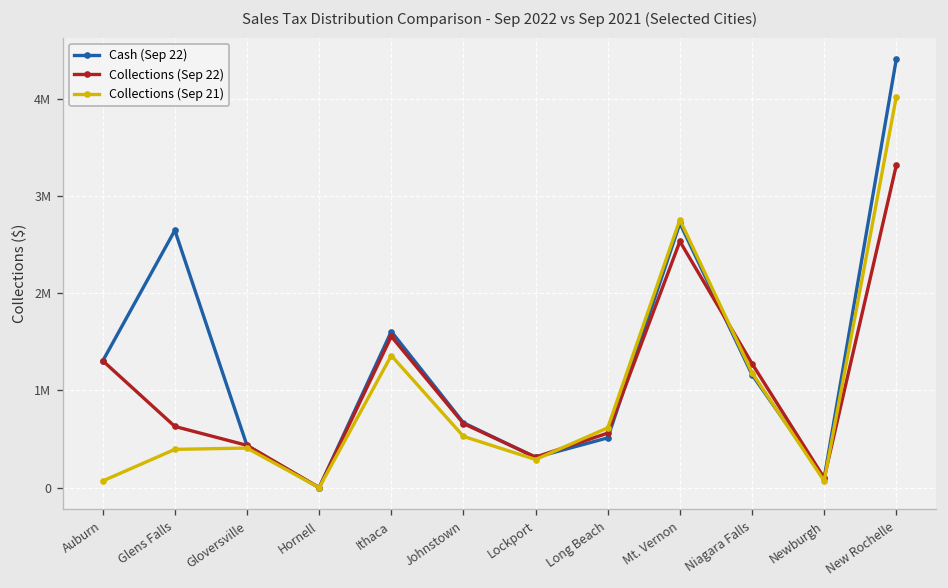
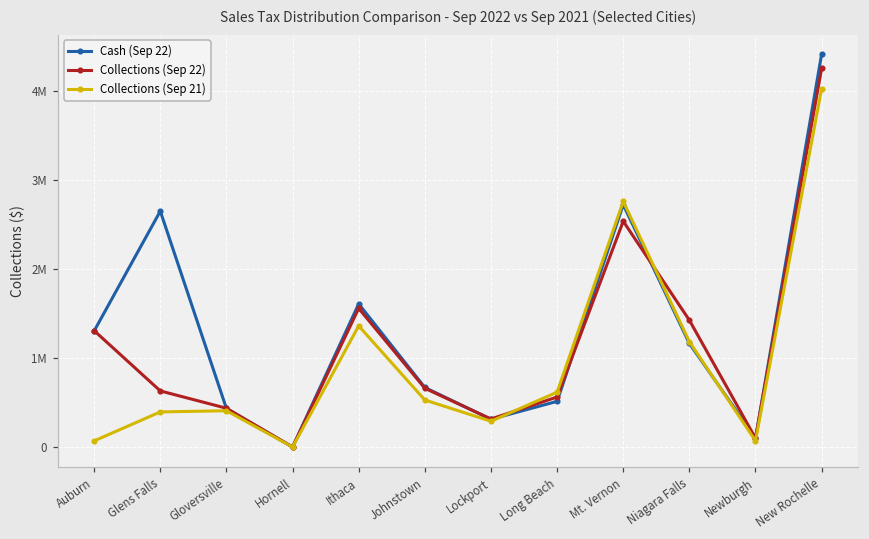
Collections (Sep 22), Niagara Falls: 1300000 -> 1400000
Collections (Sep 22), New Rochelle: 3300000 -> 4300000
